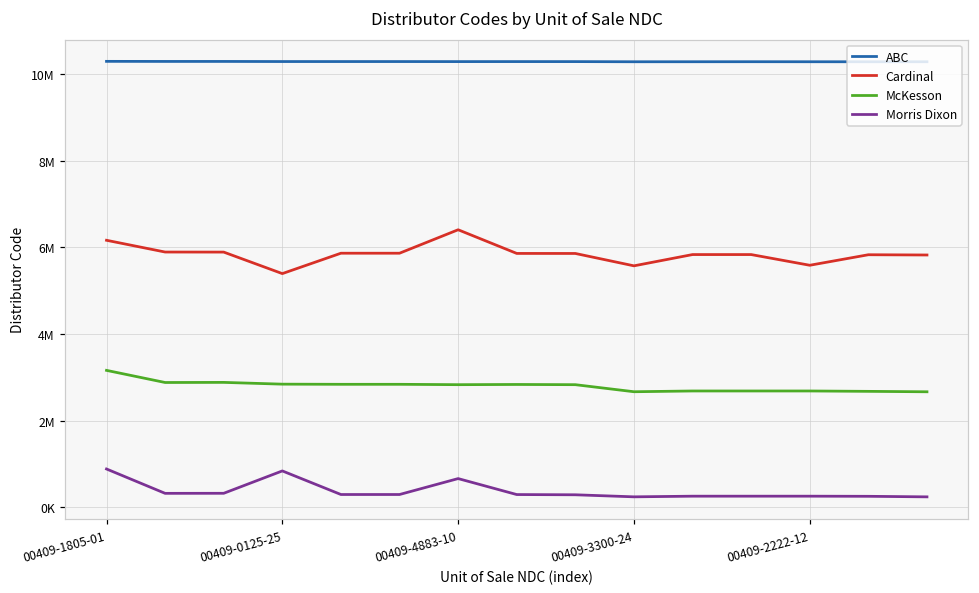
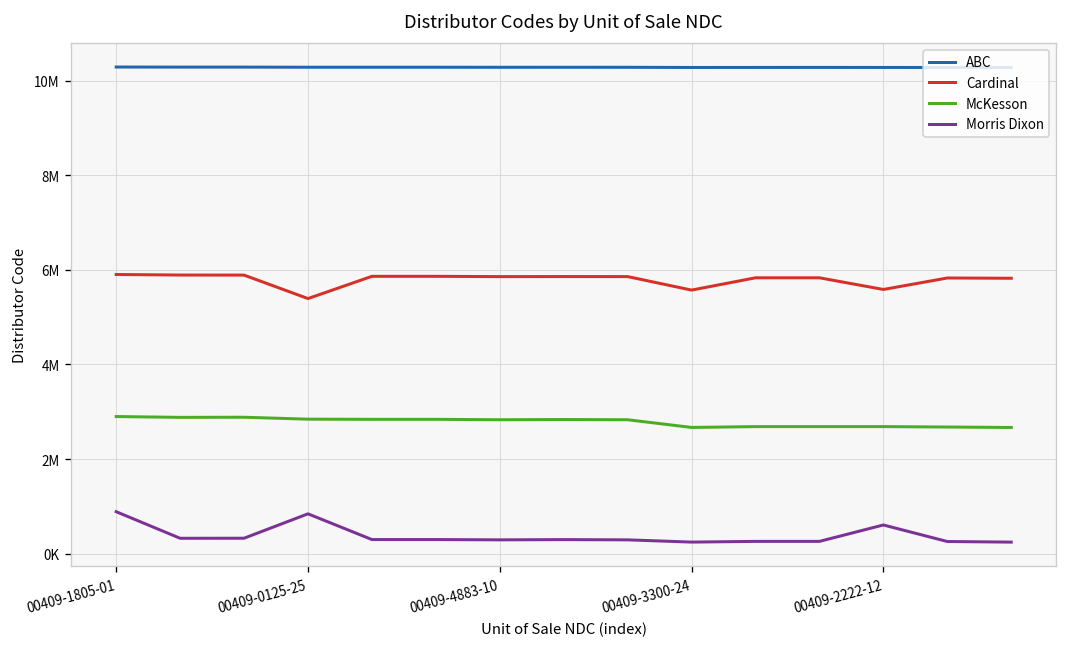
Cardinal, 00409-1805-01: 6200000 -> 5900000
McKesson, 00409-1805-01: 3200000 -> 2900000
Cardinal, 00409-4883-10: 6400000 -> 5900000
Morris Dixon, 00409-4883-10: 700000 -> 300000
Morris Dixon, 00409-2222-12: 300000 -> 600000
